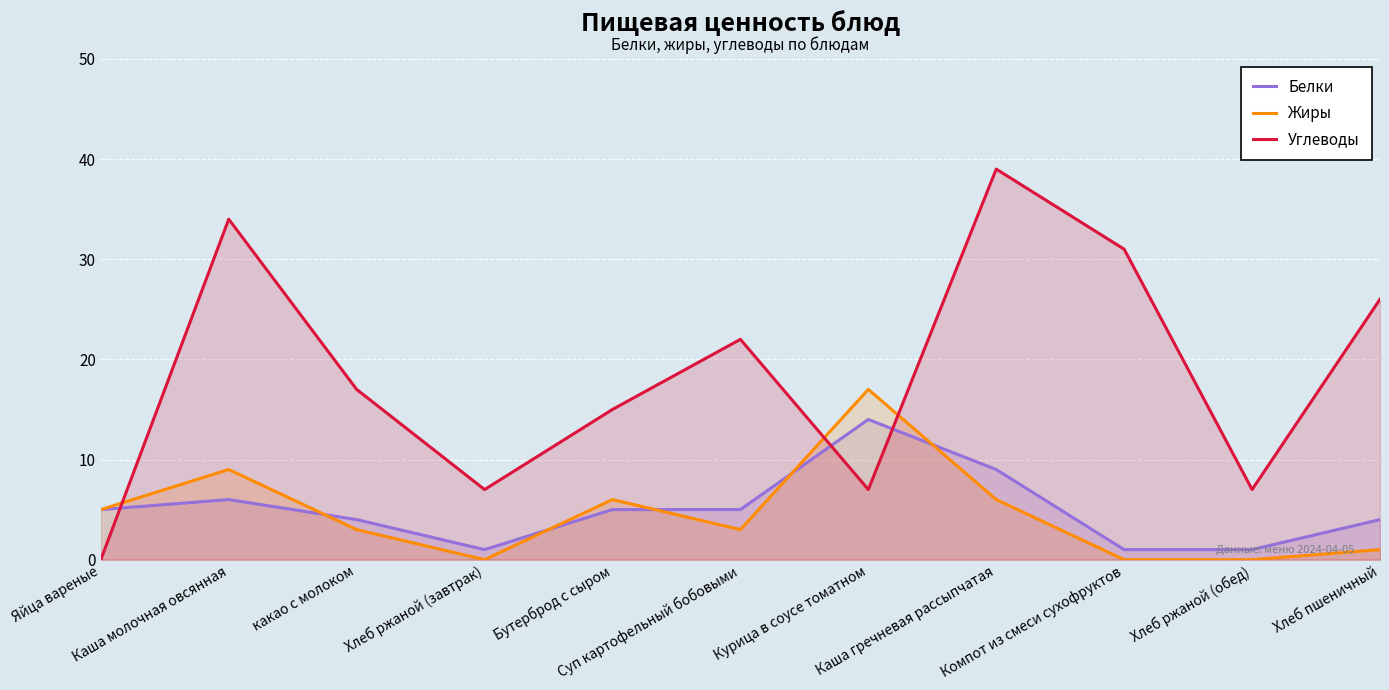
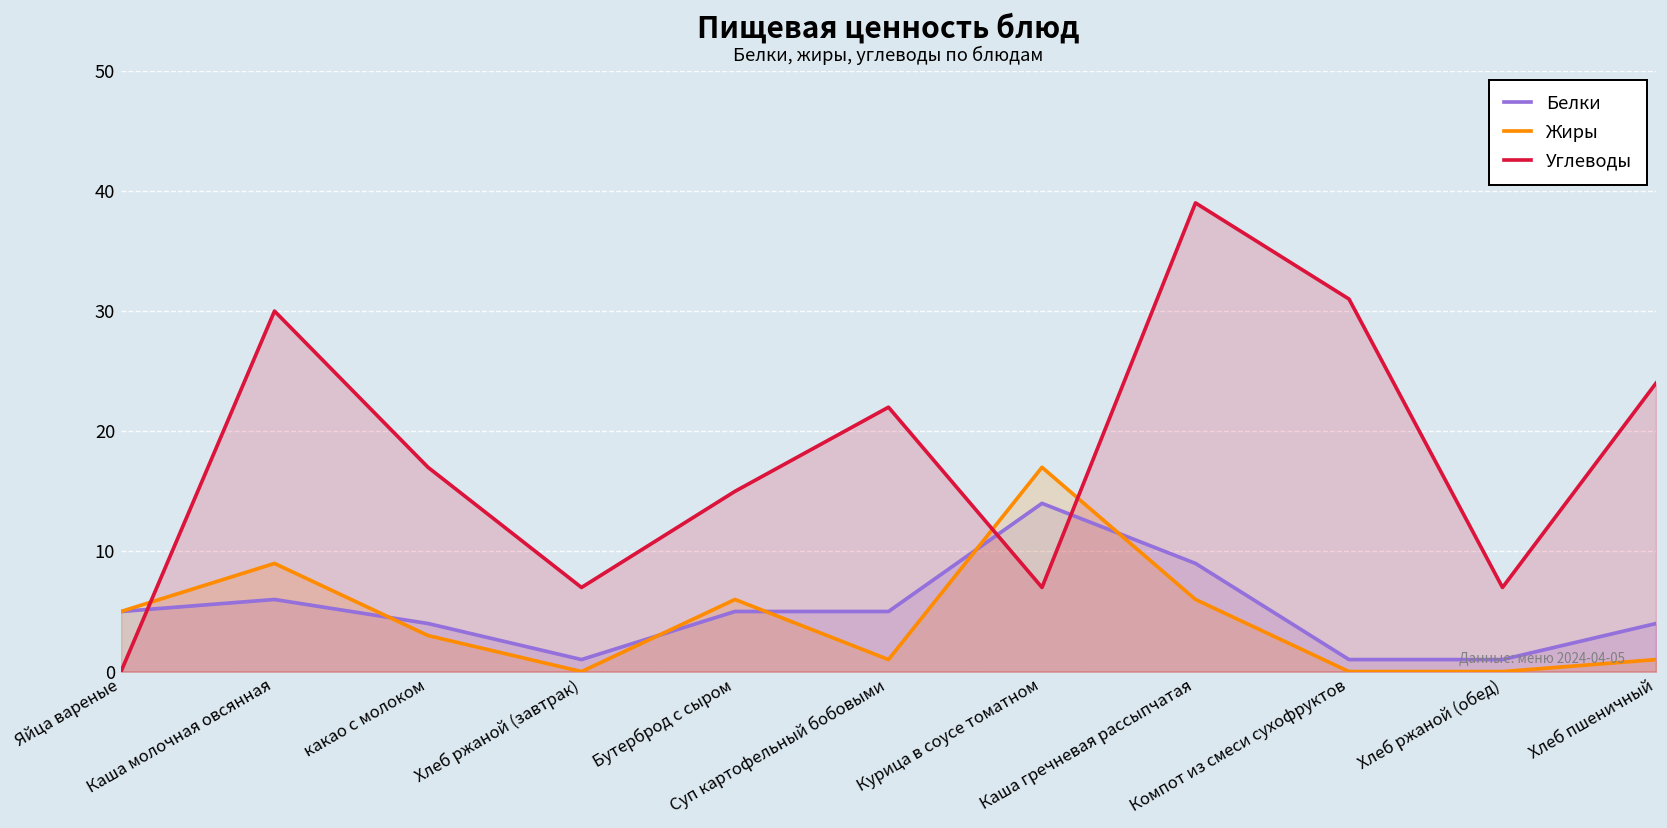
Углеводы, Каша молочная овсянная: 34 -> 30
Жиры, Суп картофельный бобовыми: 3 -> 1
Углеводы, Хлеб пшеничный: 26 -> 24
